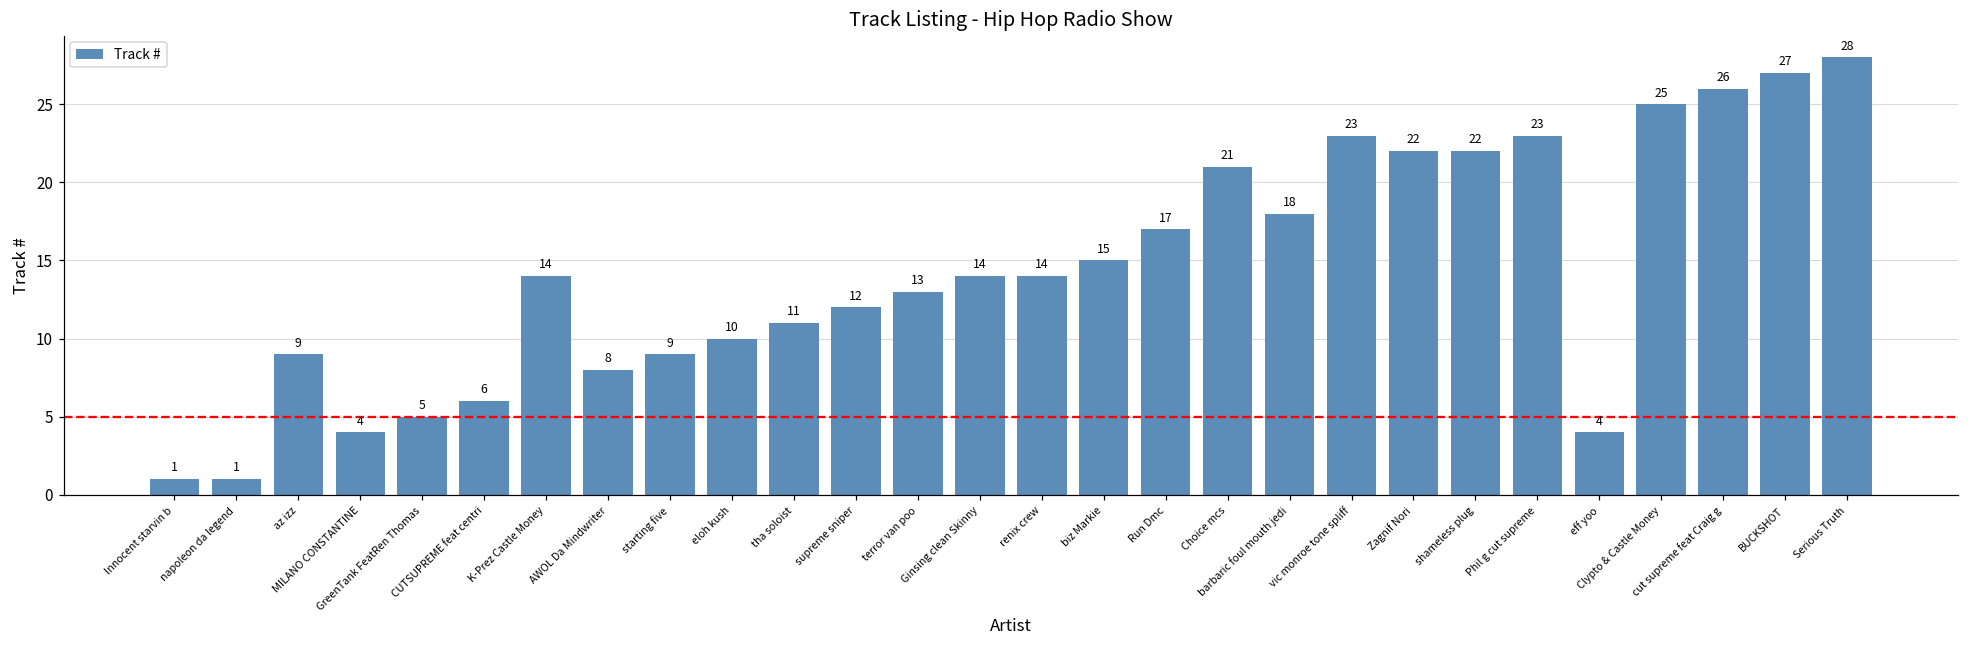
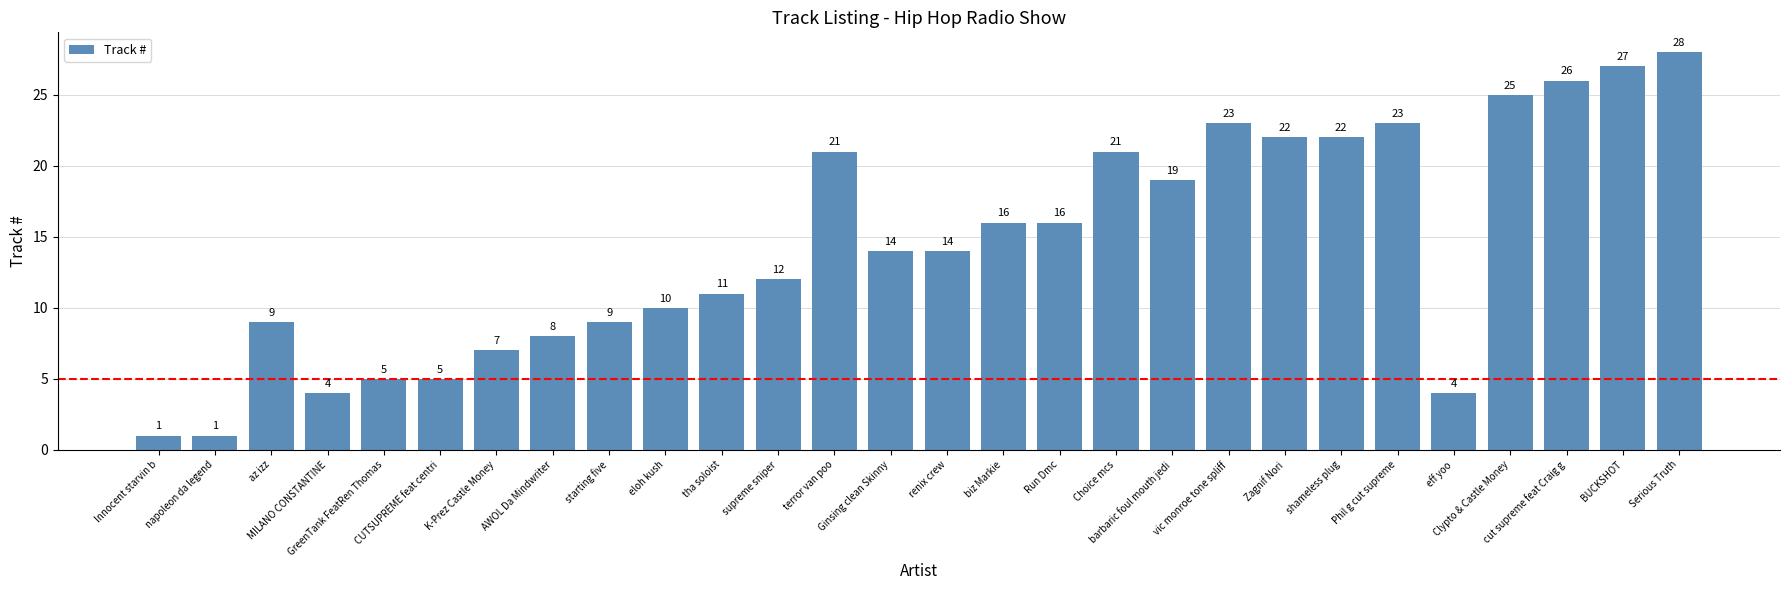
CUTSUPREME feat centri: 6 -> 5
K-Prez Castle Money: 14 -> 7
terror van poo: 13 -> 21
biz Markie: 15 -> 16
Run Dmc: 17 -> 16
barbaric foul mouth jedi: 18 -> 19
